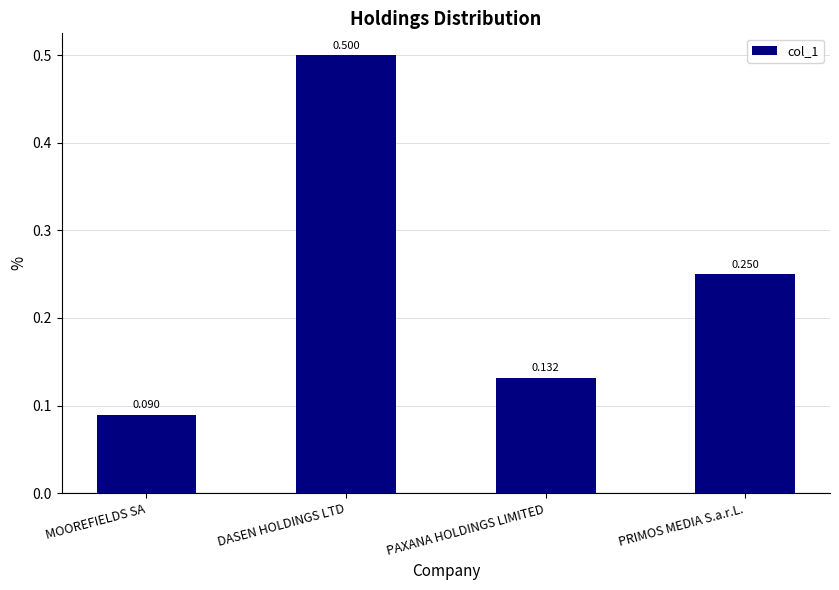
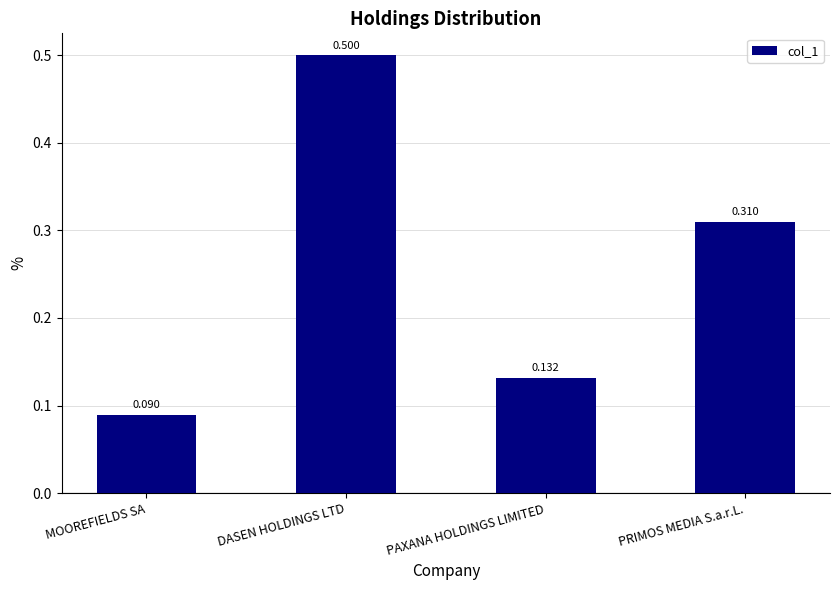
PRIMOS MEDIA S.a.r.L.: 0.250 -> 0.310
